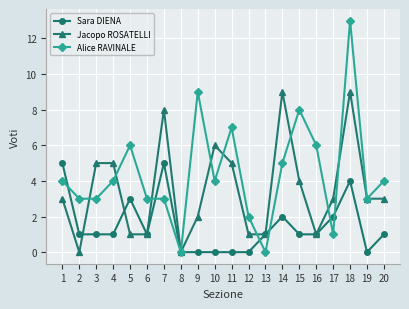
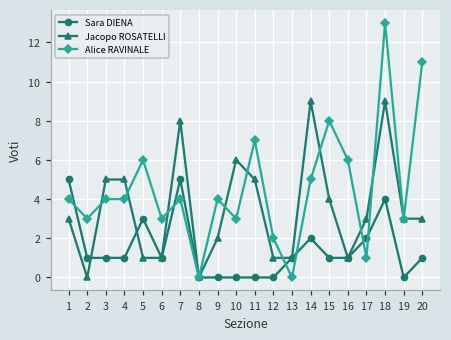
Alice RAVINALE, 3: 3 -> 4
Alice RAVINALE, 7: 3 -> 4
Alice RAVINALE, 9: 9 -> 4
Alice RAVINALE, 10: 4 -> 3
Alice RAVINALE, 20: 4 -> 11
